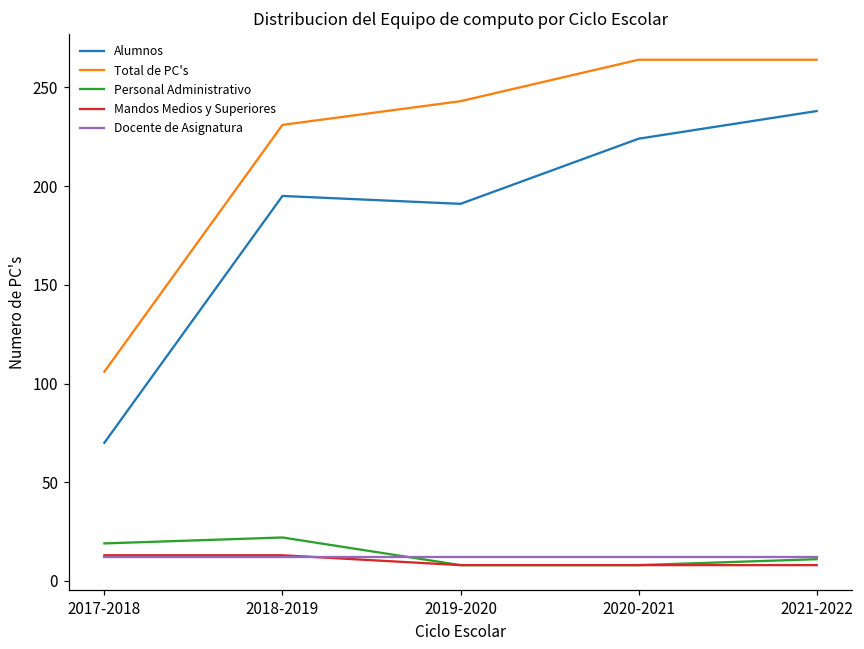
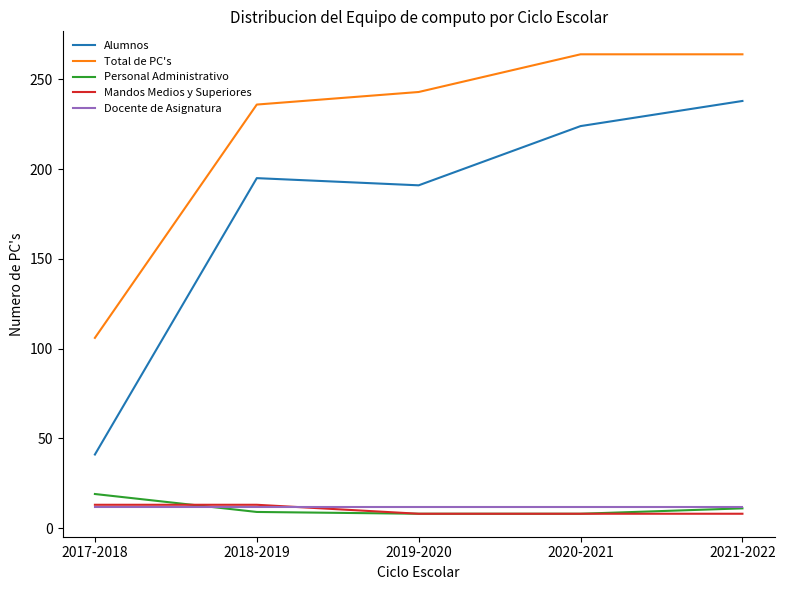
Alumnos, 2017-2018: 70 -> 41
Total de PC's, 2018-2019: 231 -> 236
Personal Administrativo, 2018-2019: 22 -> 9
